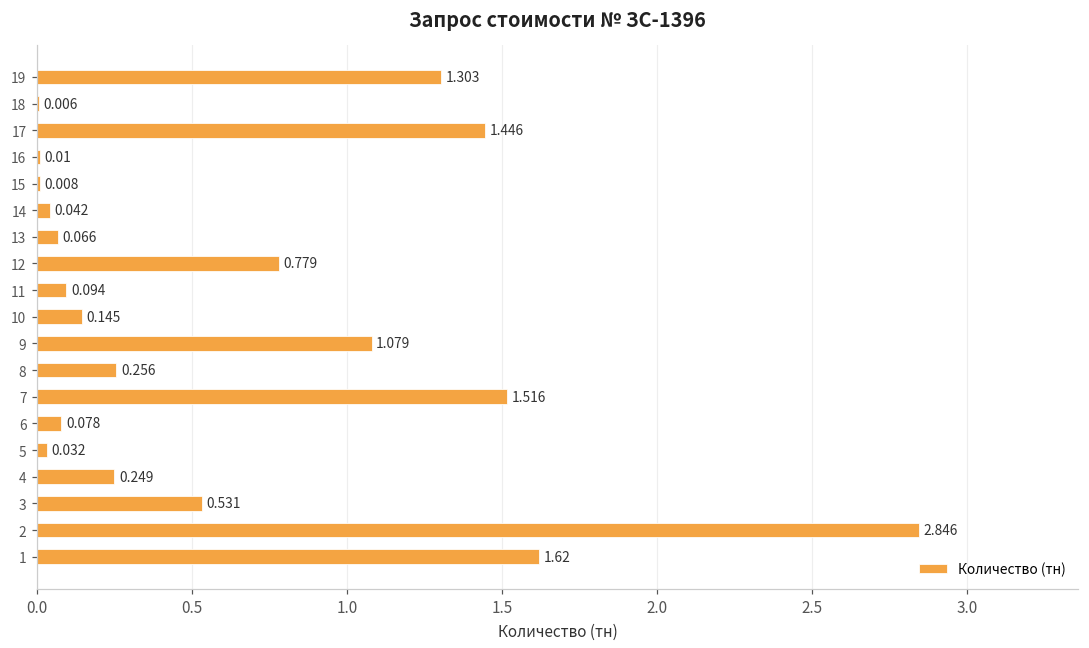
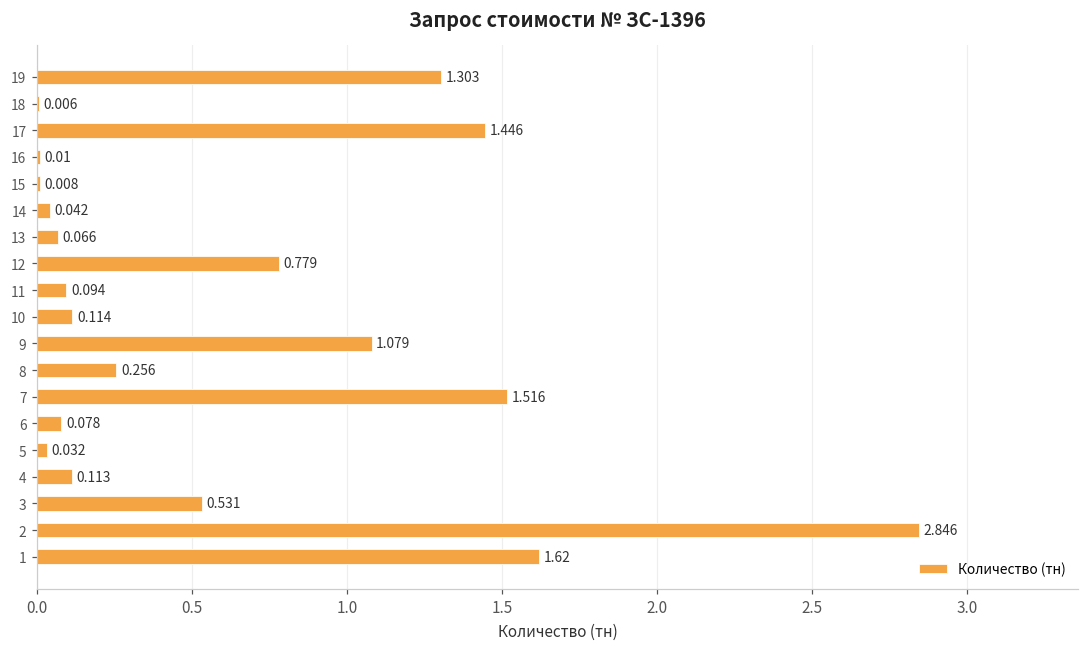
10: 0.145 -> 0.114
4: 0.249 -> 0.113
